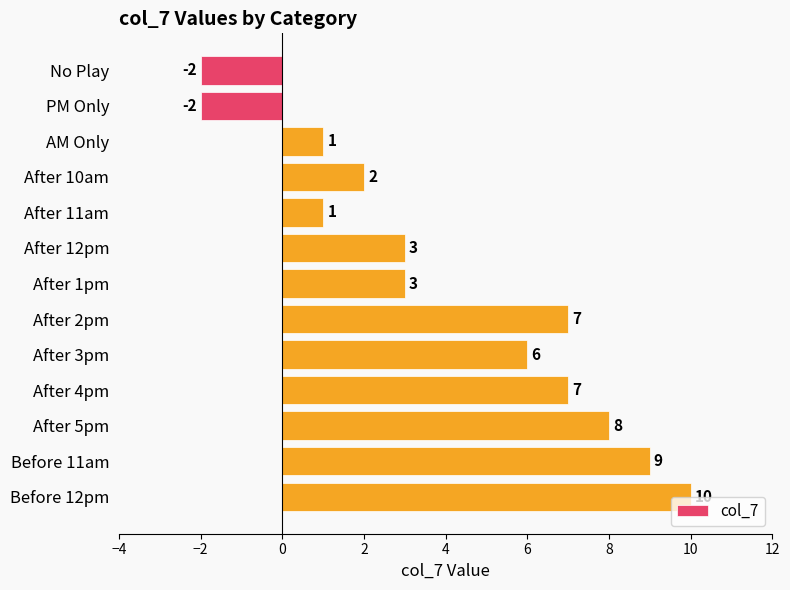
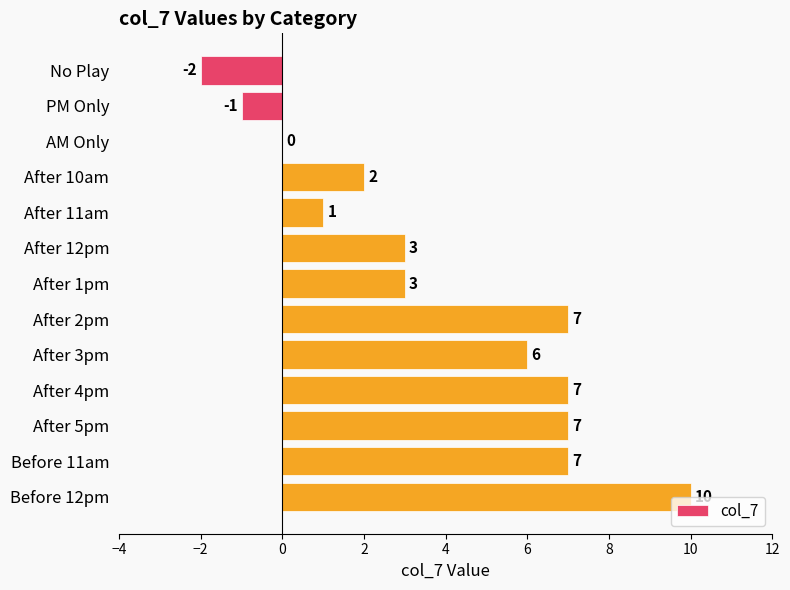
PM Only: -2 -> -1
AM Only: 1 -> 0
After 5pm: 8 -> 7
Before 11am: 9 -> 7
